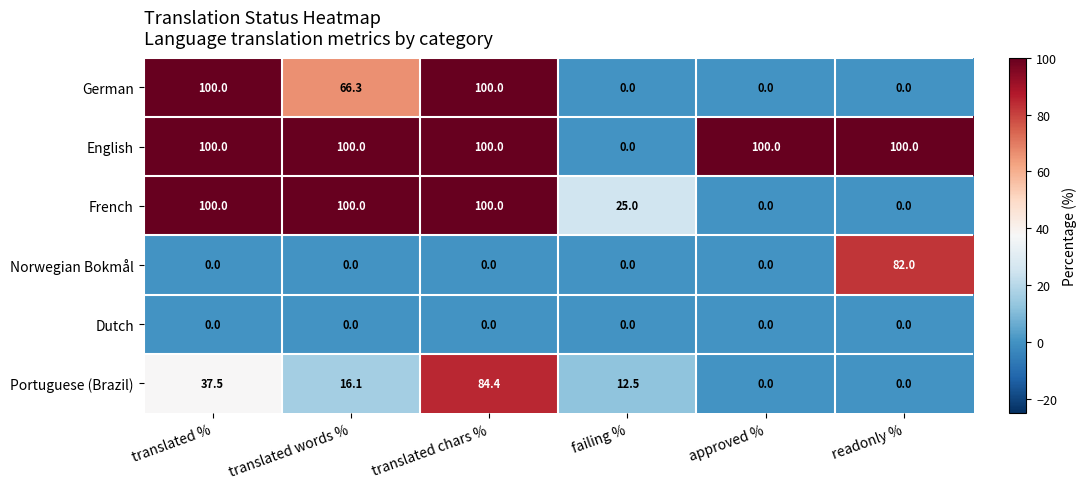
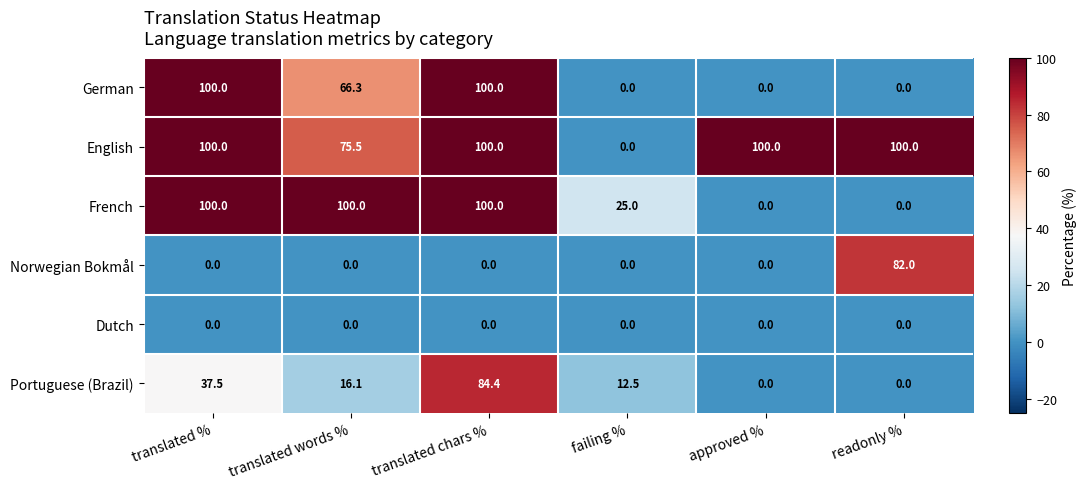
English, translated words %: 100.0 -> 75.5
